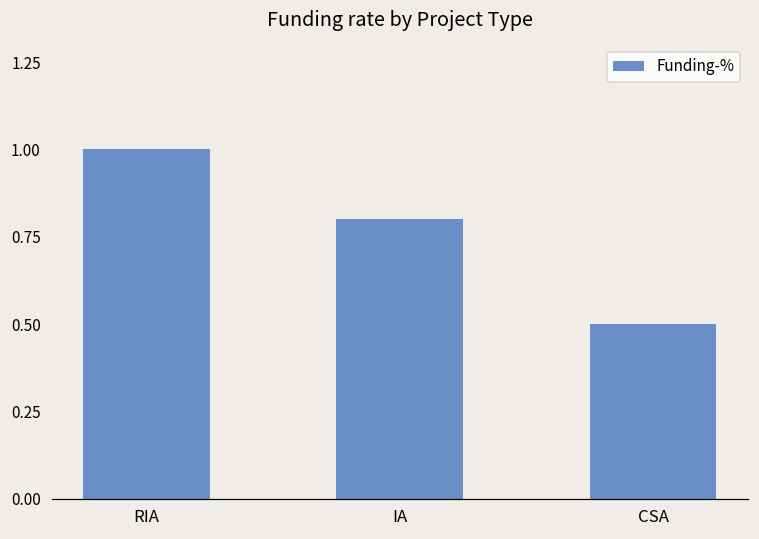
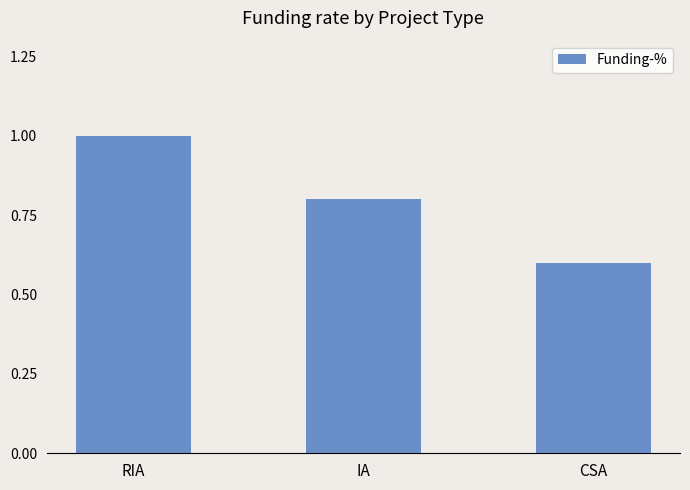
CSA: 0.5 -> 0.6
